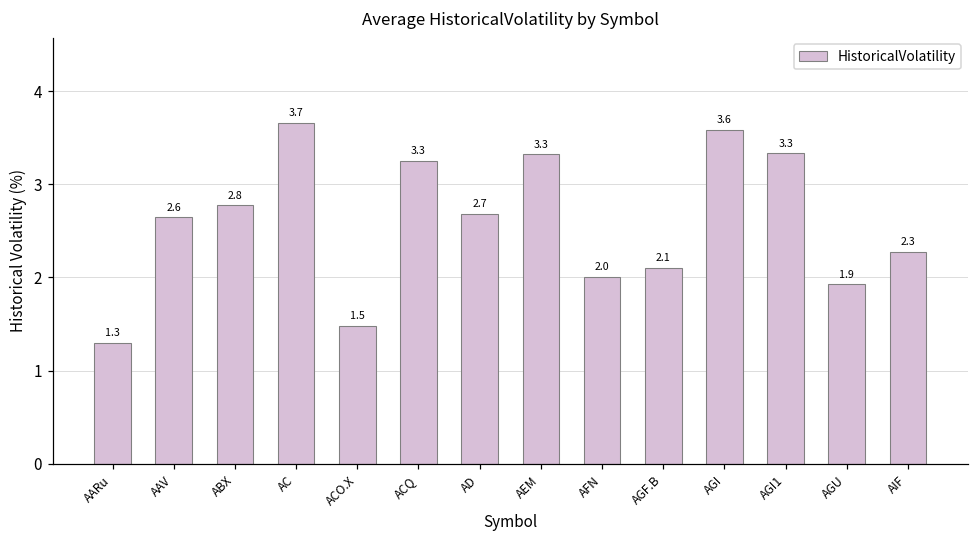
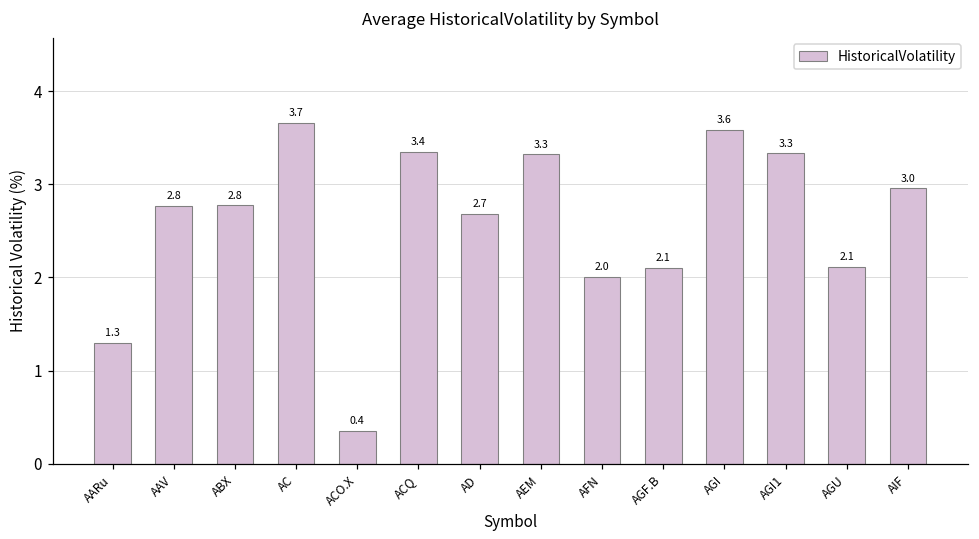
AAV: 2.6 -> 2.8
ACO.X: 1.5 -> 0.4
ACQ: 3.3 -> 3.4
AGU: 1.9 -> 2.1
AIF: 2.3 -> 3.0
